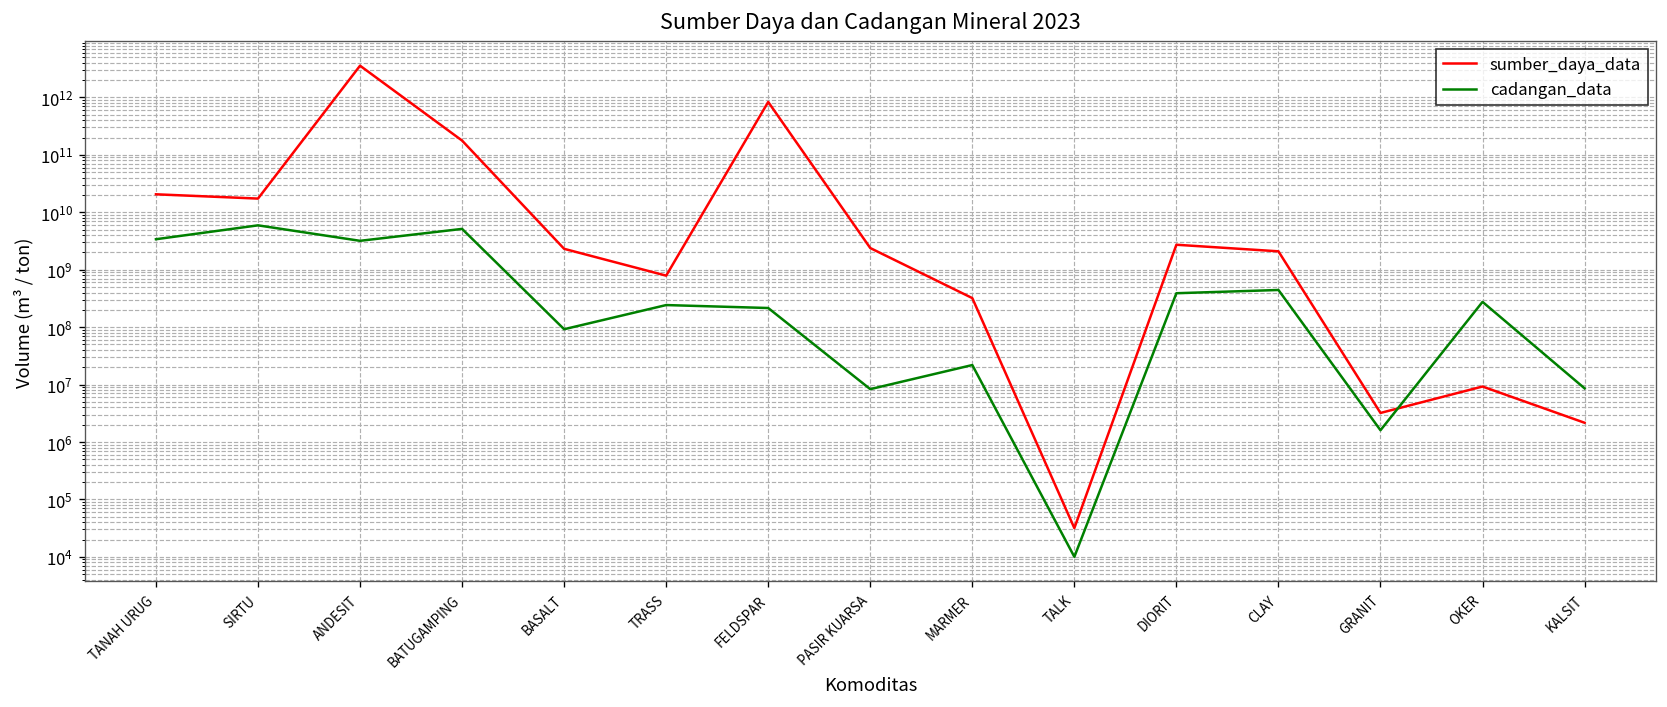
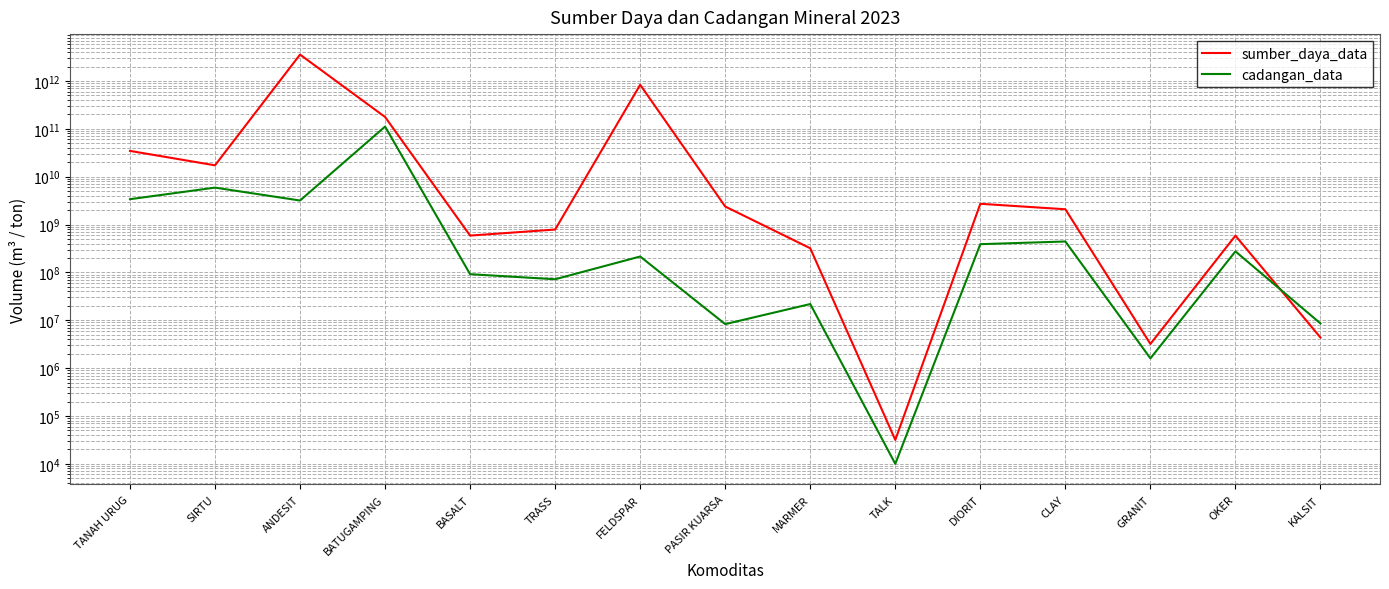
sumber_daya_data, TANAH URUG: 21000000000 -> 30000000000
cadangan_data, BATUGAMPING: 5000000000 -> 110000000000
sumber_daya_data, BASALT: 2000000000 -> 600000000
cadangan_data, TRASS: 200000000 -> 70000000
sumber_daya_data, OKER: 9000000 -> 600000000
sumber_daya_data, KALSIT: 2000000 -> 4000000
